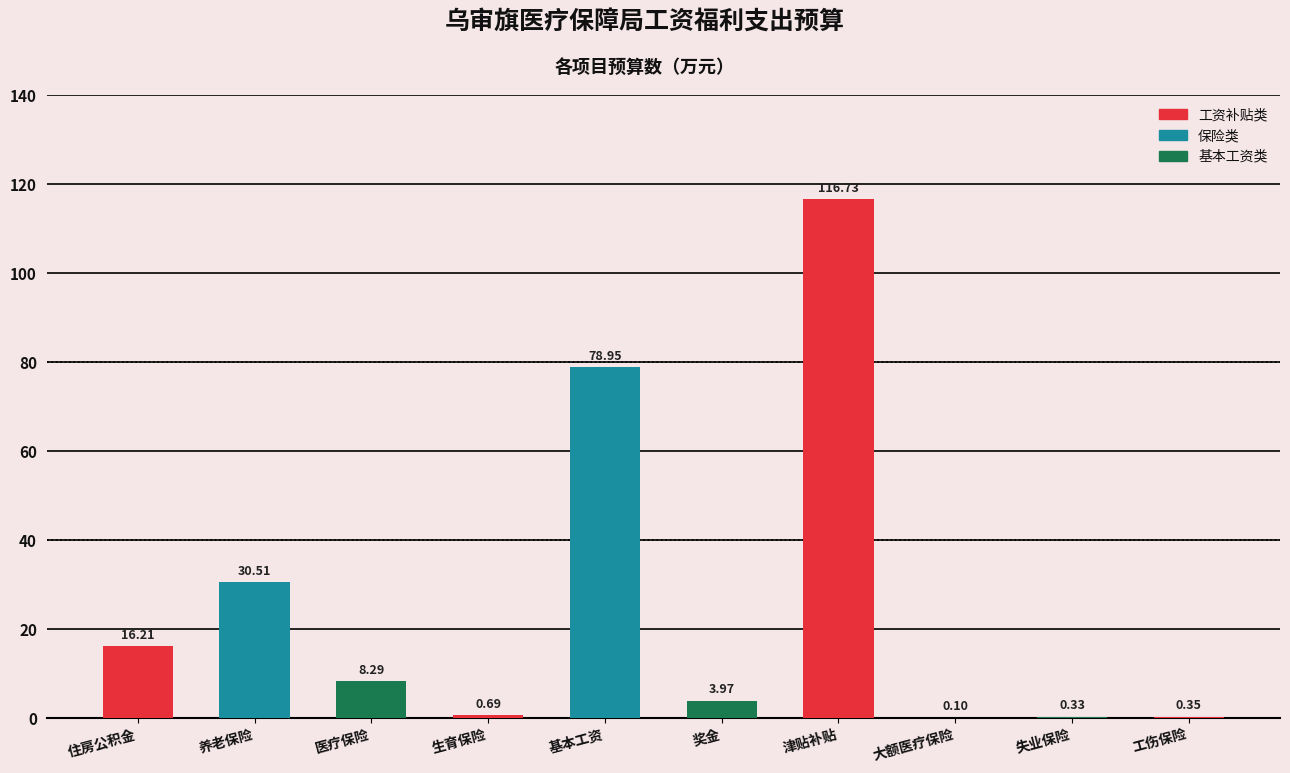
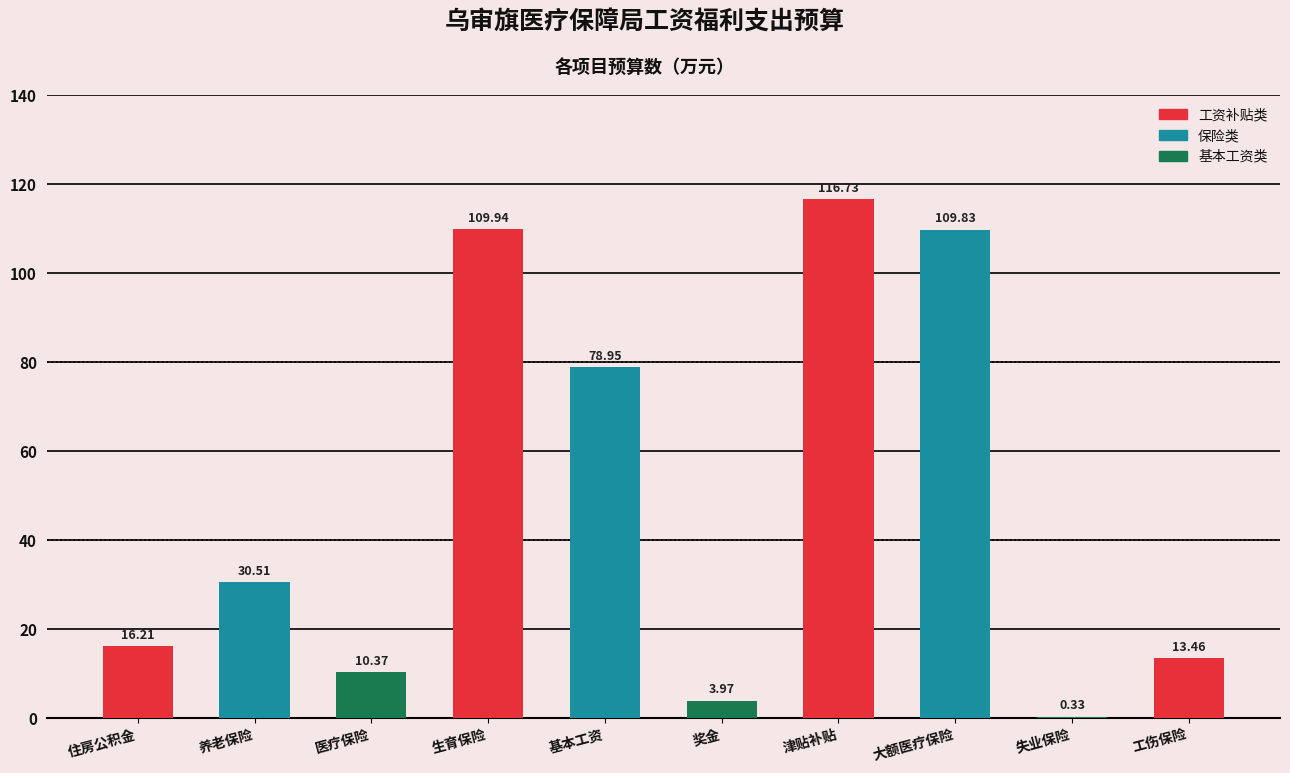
医疗保险: 8.29 -> 10.37
生育保险: 0.69 -> 109.94
大额医疗保险: 0.10 -> 109.83
工伤保险: 0.35 -> 13.46
